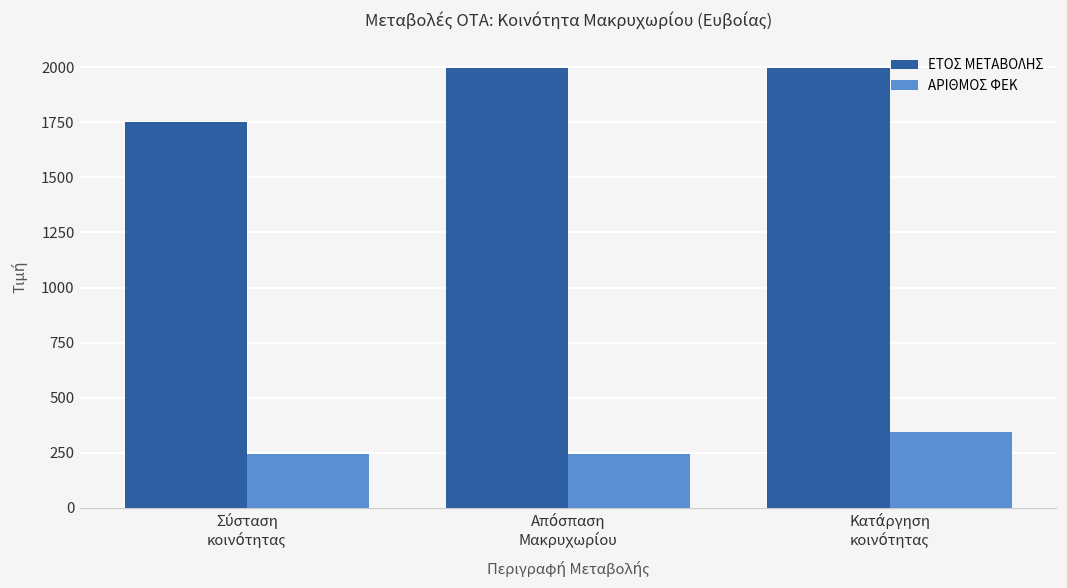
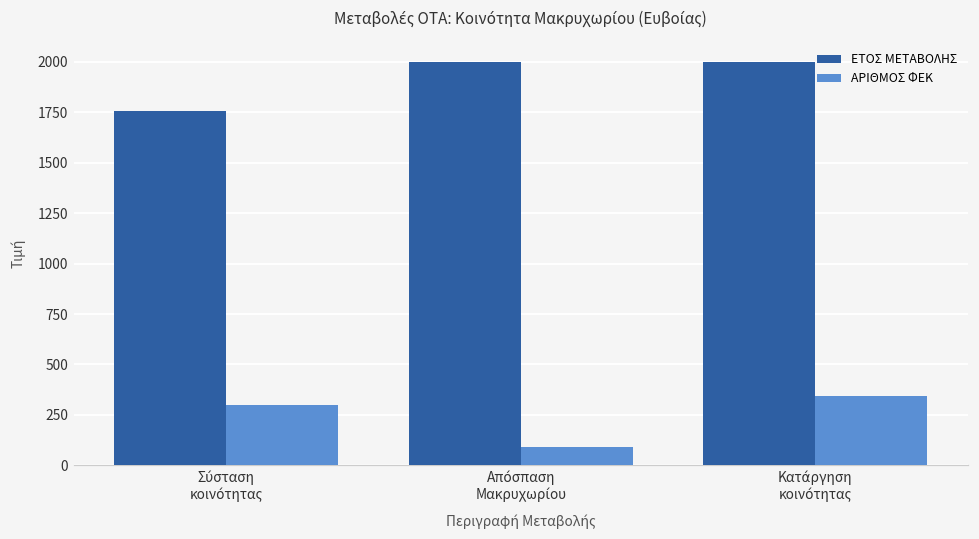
ΑΡΙΘΜΟΣ ΦΕΚ, Σύσταση κοινότητας: 250 -> 300
ΑΡΙΘΜΟΣ ΦΕΚ, Απόσπαση Μακρυχωρίου: 240 -> 90
